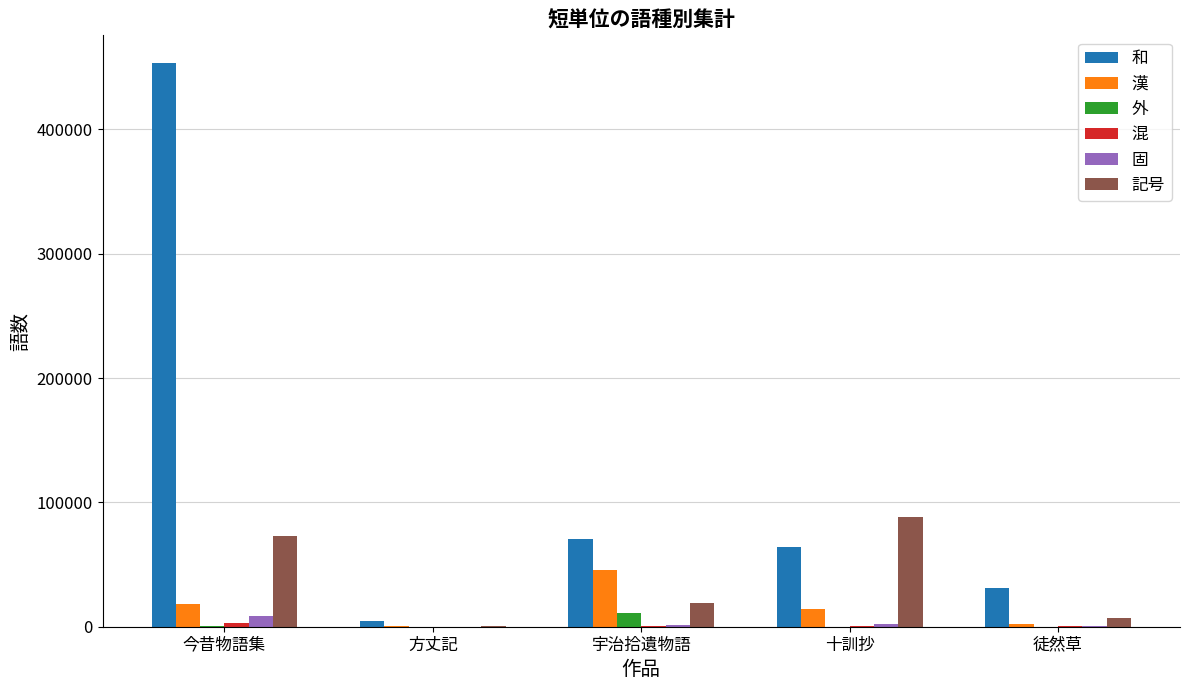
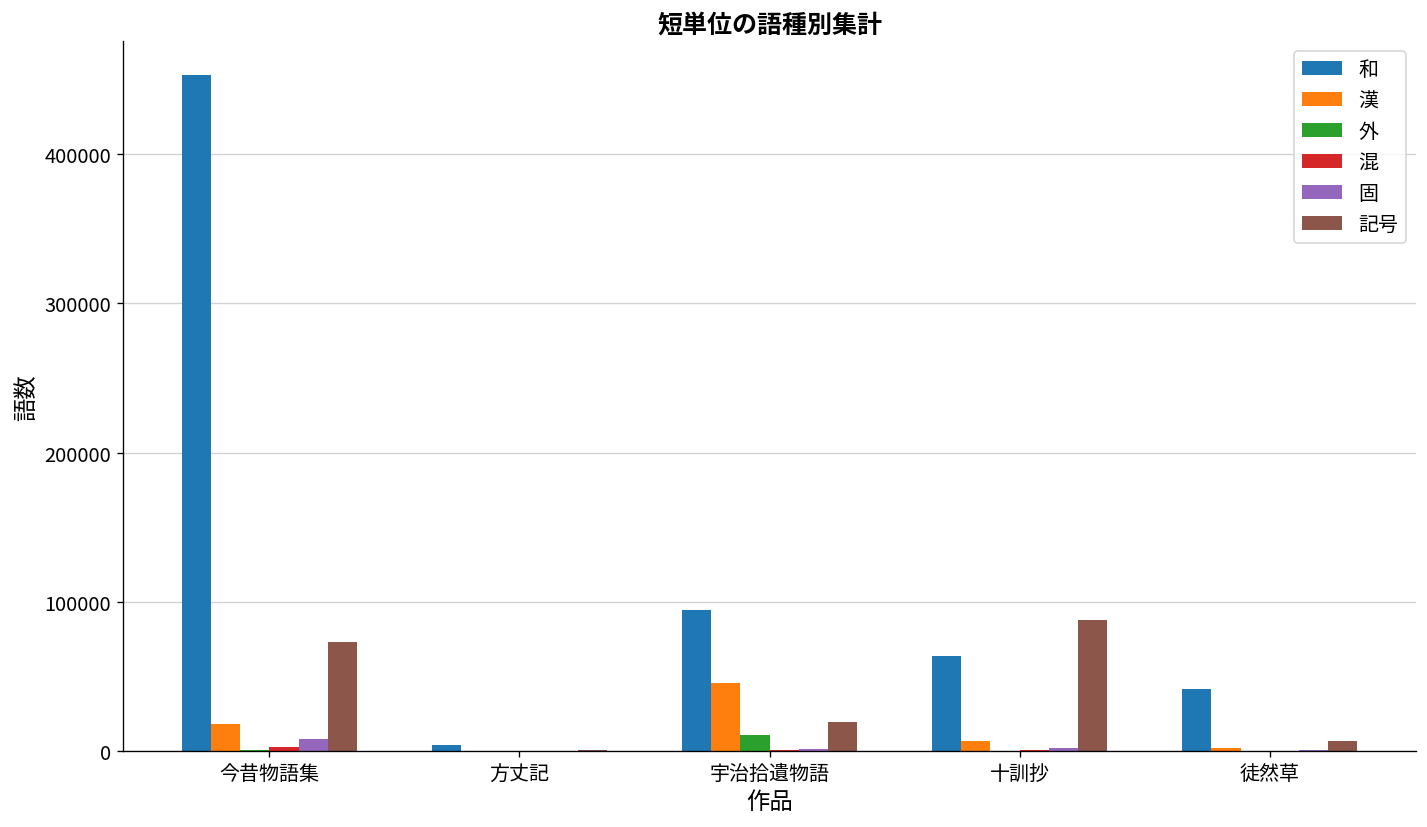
和, 宇治拾遺物語: 70000 -> 94000
漢, 十訓抄: 14000 -> 7000
和, 徒然草: 31000 -> 42000
